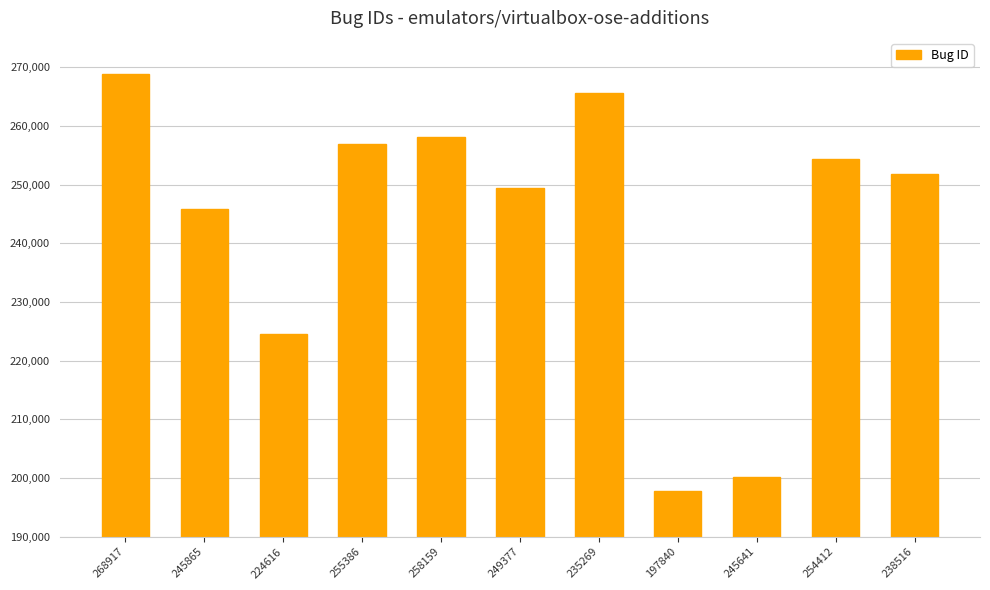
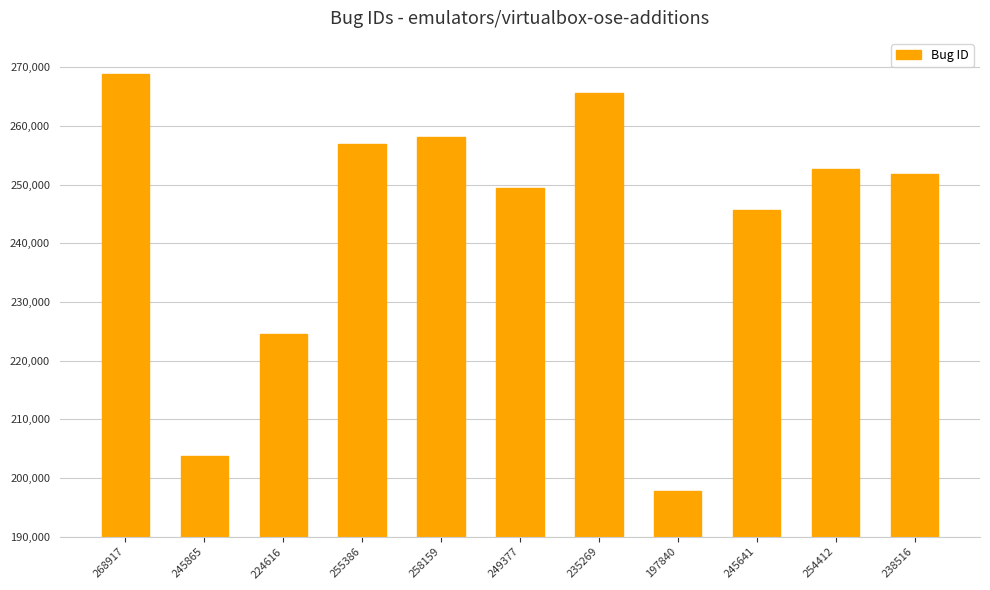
245865: 246,000 -> 204,000
245641: 200,000 -> 246,000
254412: 254,000 -> 253,000
